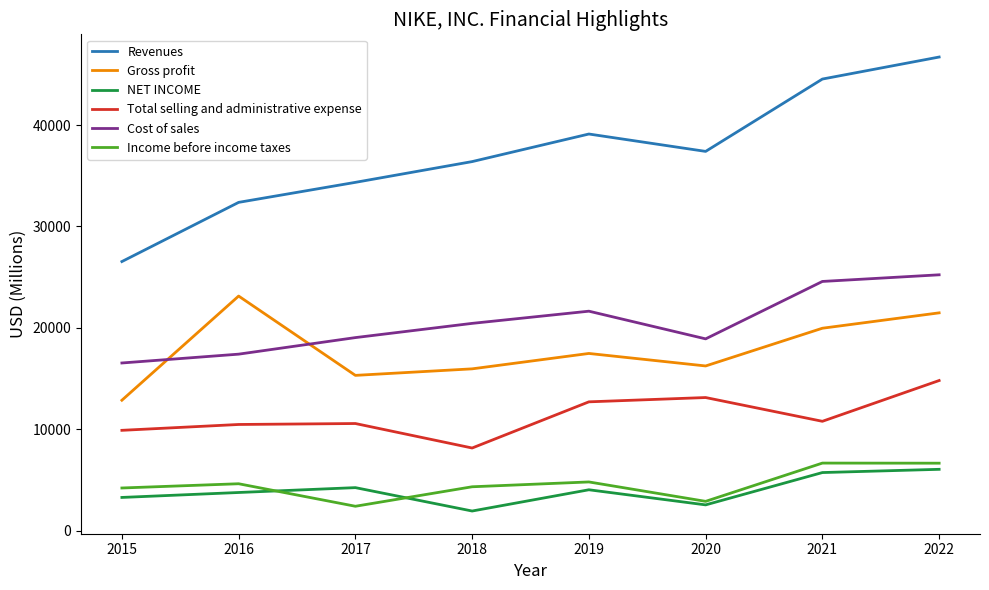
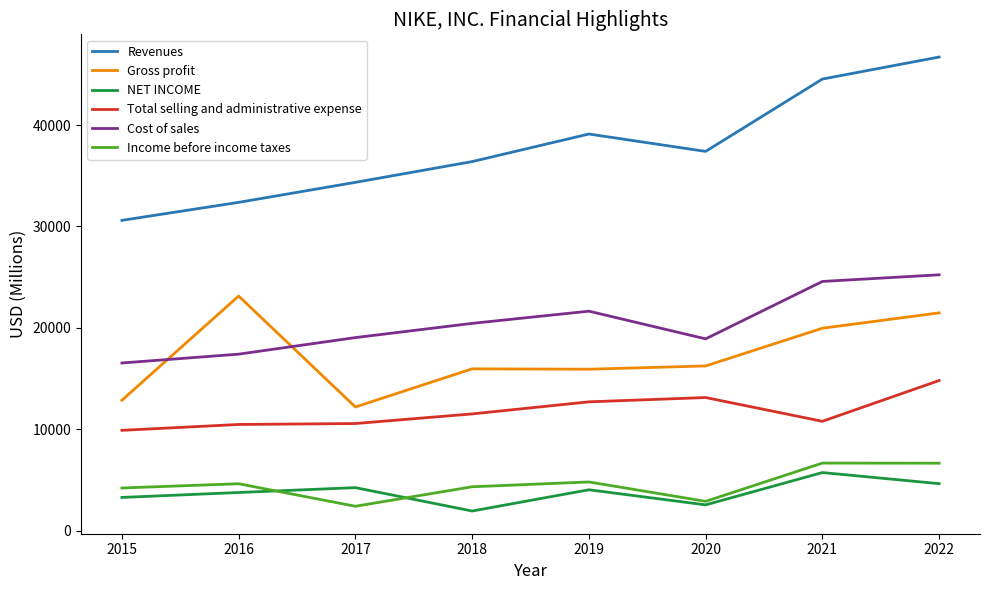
Revenues, 2015: 26500 -> 30600
Gross profit, 2017: 15300 -> 12200
Total selling and administrative expense, 2018: 8100 -> 11500
Gross profit, 2019: 17500 -> 15900
NET INCOME, 2022: 6000 -> 4600
